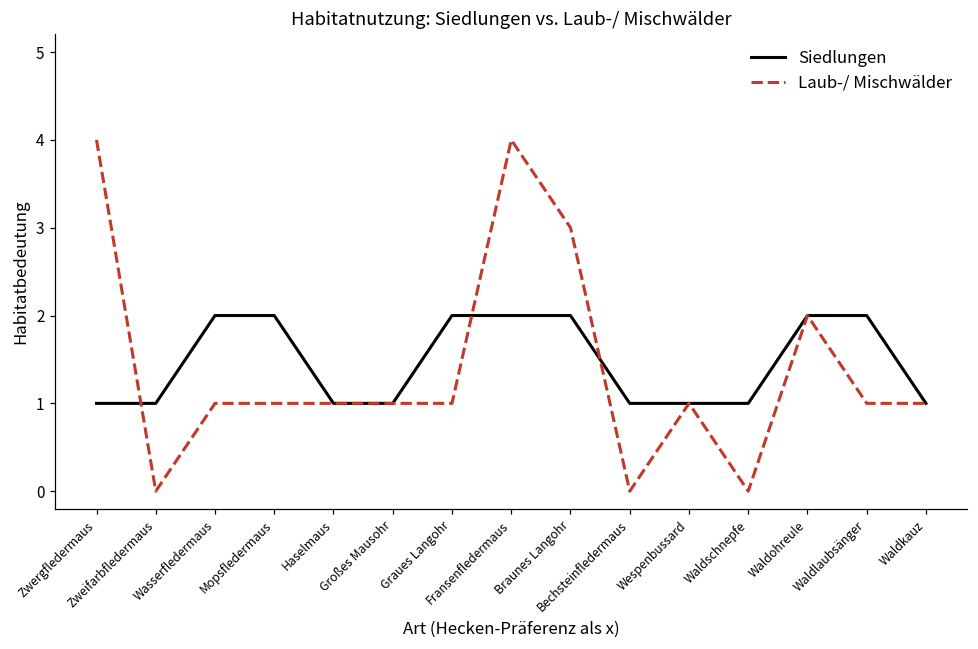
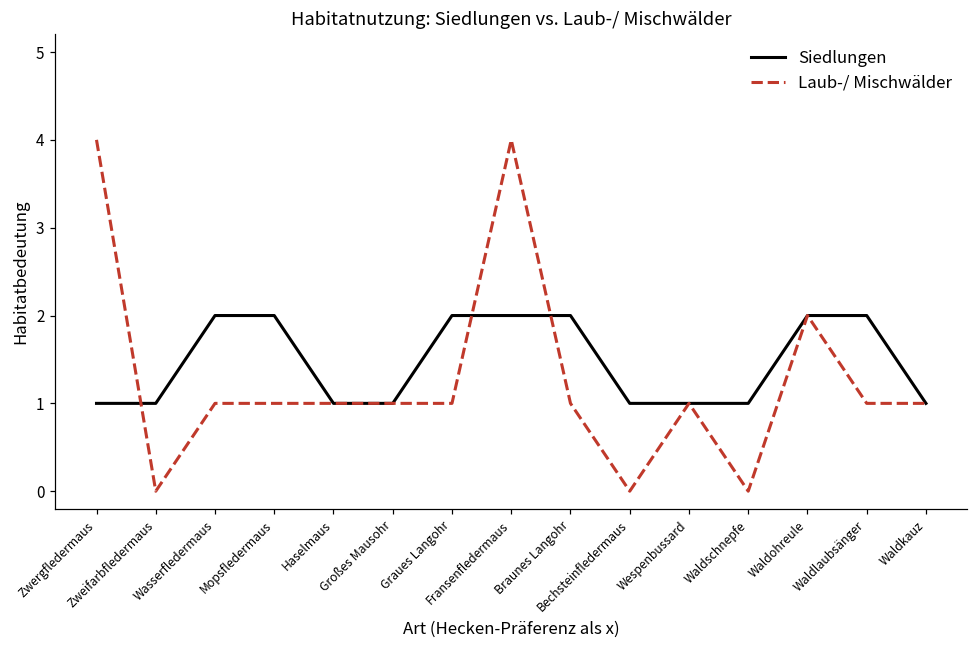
Laub-/ Mischwälder, Braunes Langohr: 3 -> 1
